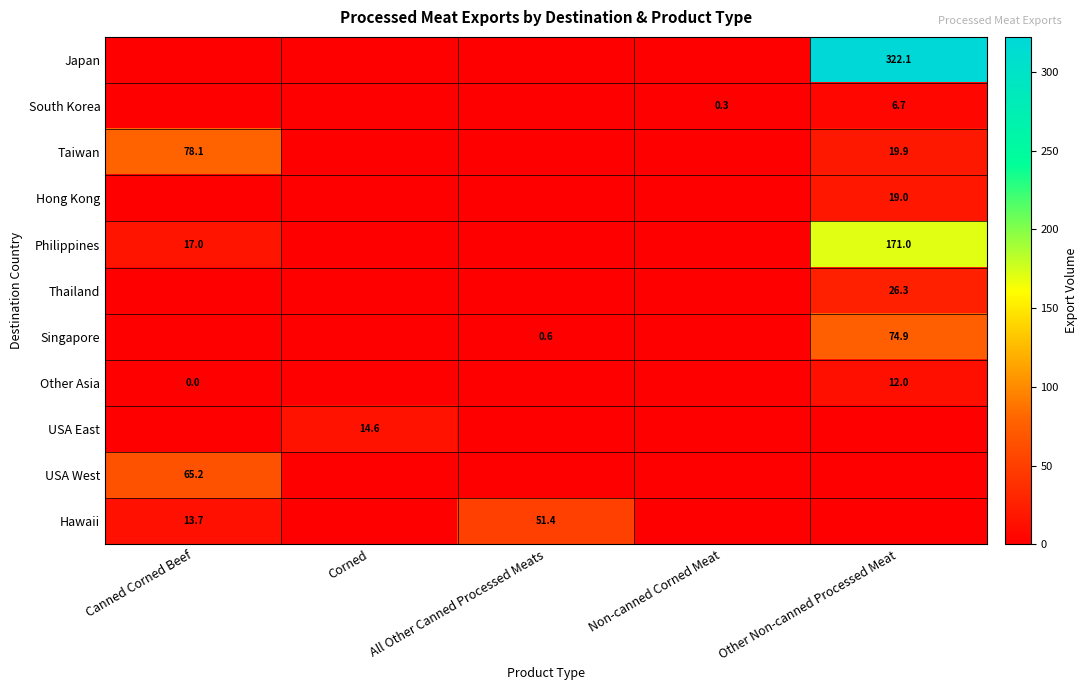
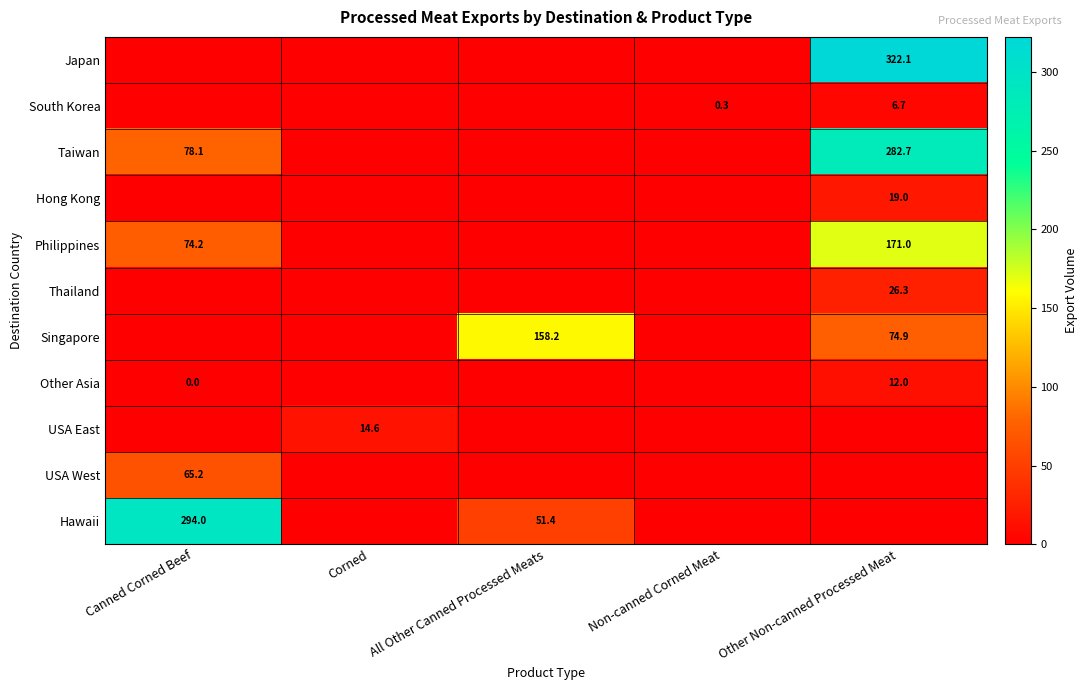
Taiwan, Other Non-canned Processed Meat: 19.9 -> 282.7
Philippines, Canned Corned Beef: 17.0 -> 74.2
Singapore, All Other Canned Processed Meats: 0.6 -> 158.2
Hawaii, Canned Corned Beef: 13.7 -> 294.0
